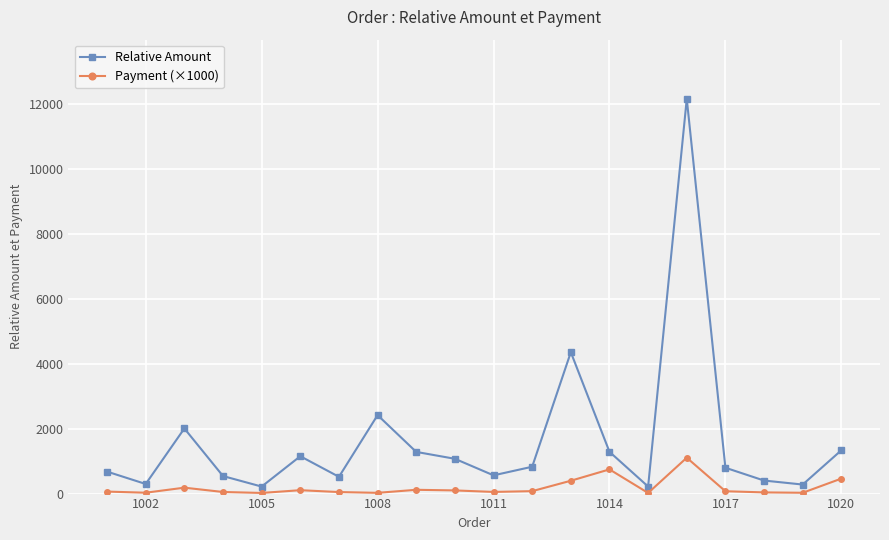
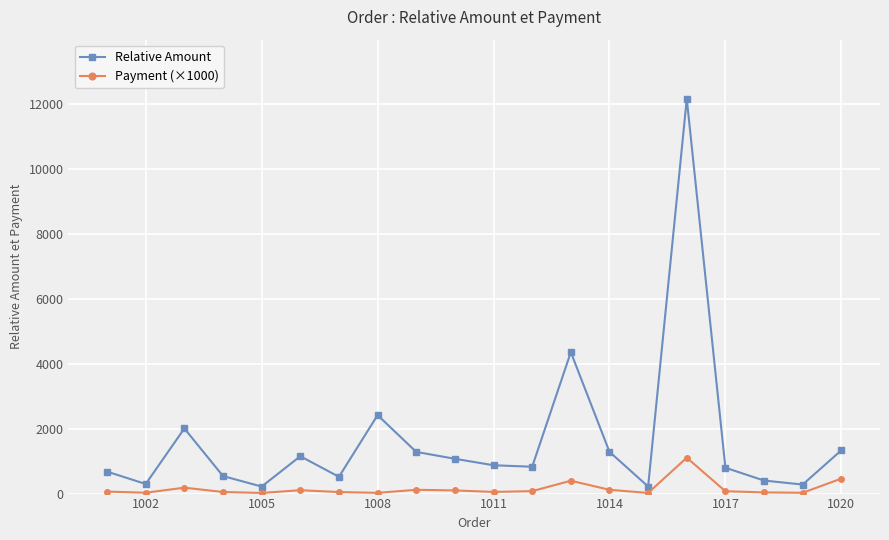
Relative Amount, 1011: 600 -> 900
Payment (×1000), 1014: 700 -> 100
